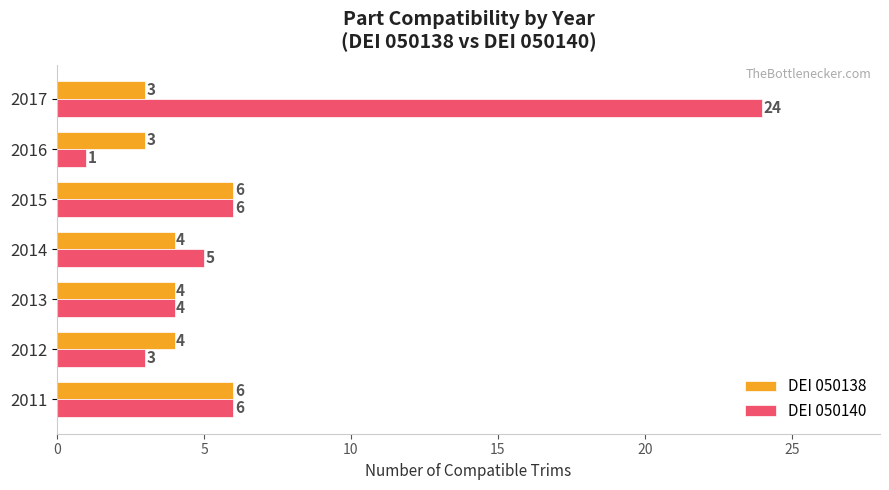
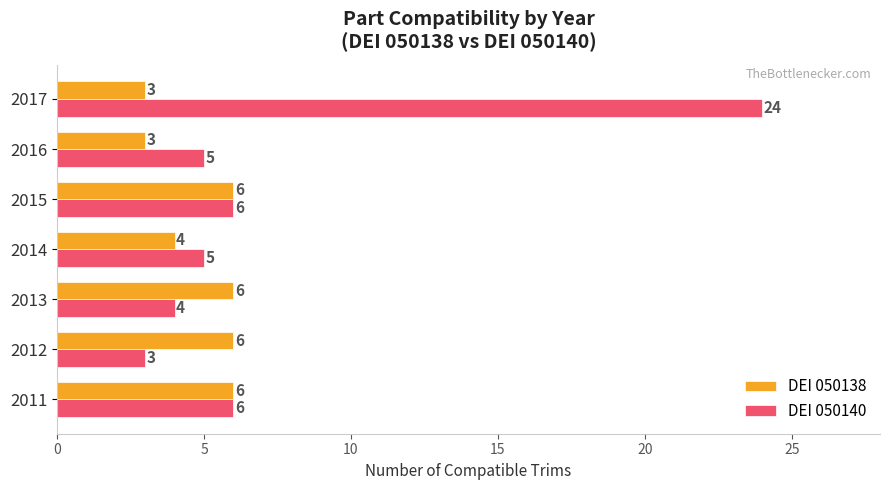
DEI 050140, 2016: 1 -> 5
DEI 050138, 2013: 4 -> 6
DEI 050138, 2012: 4 -> 6
